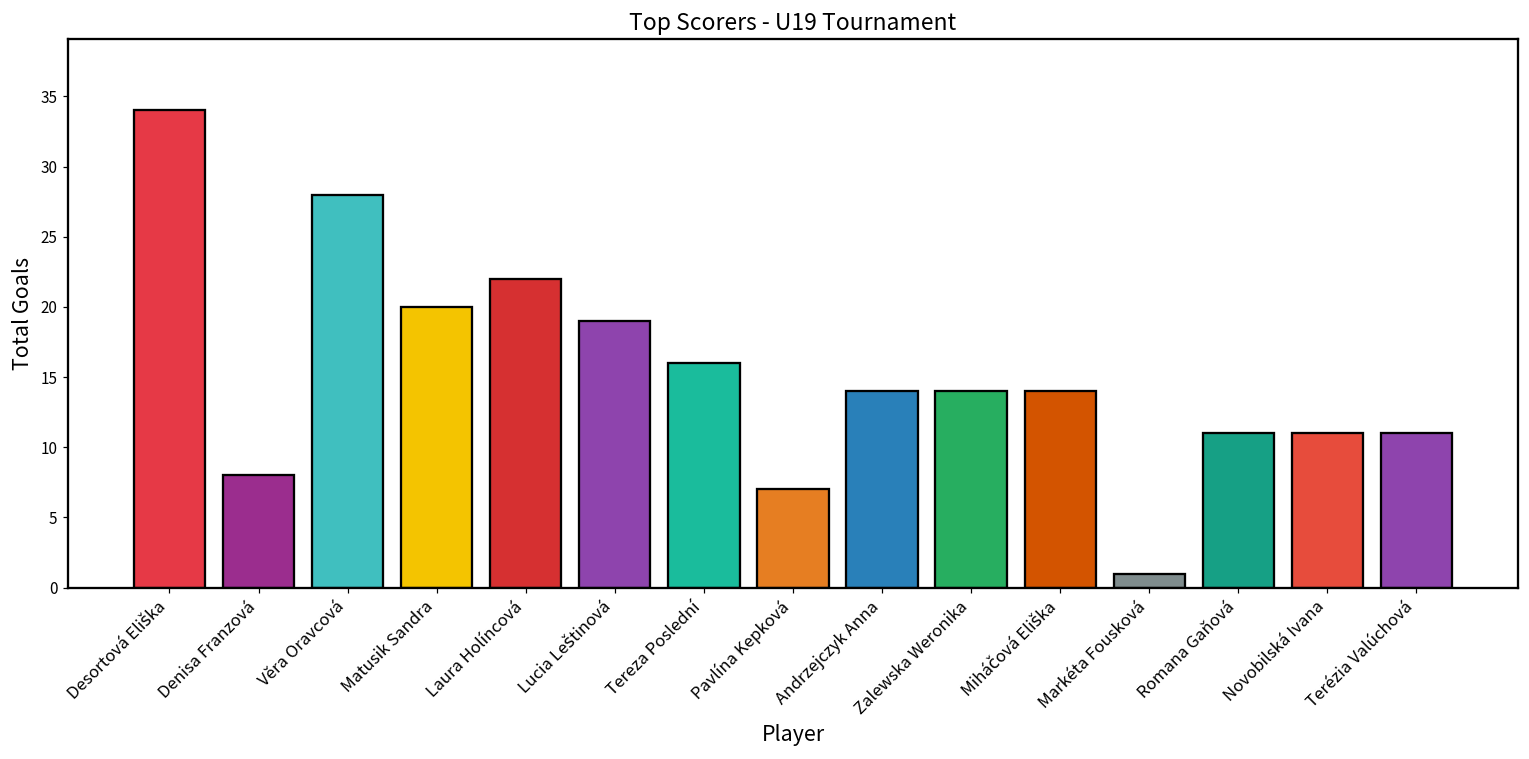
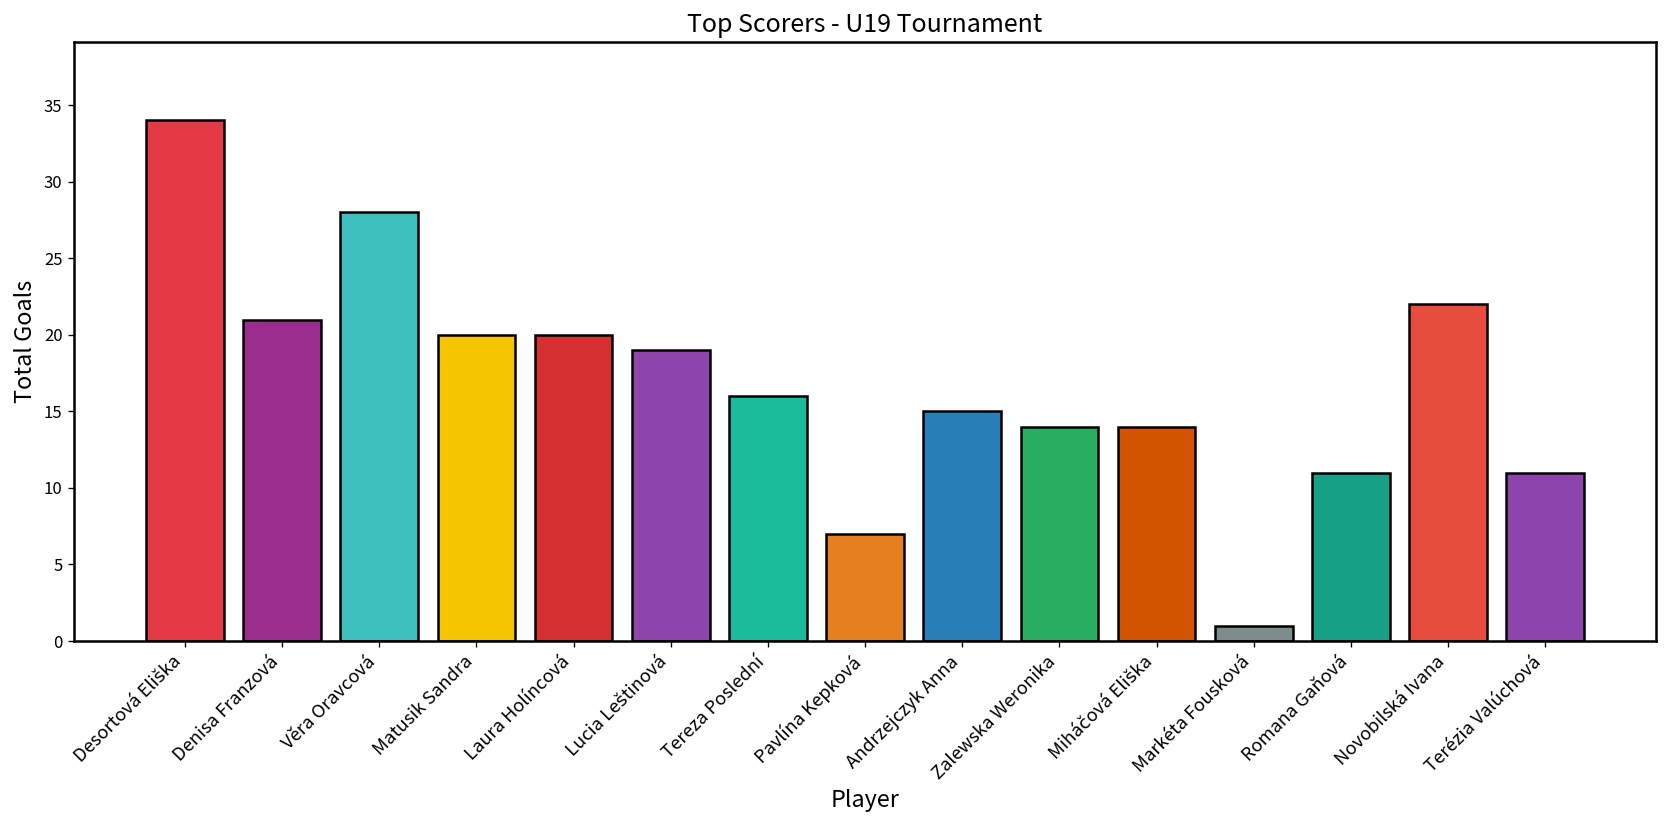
Denisa Franzová: 8 -> 21
Laura Holíncová: 22 -> 20
Andrzejczyk Anna: 14 -> 15
Novobilská Ivana: 11 -> 22
